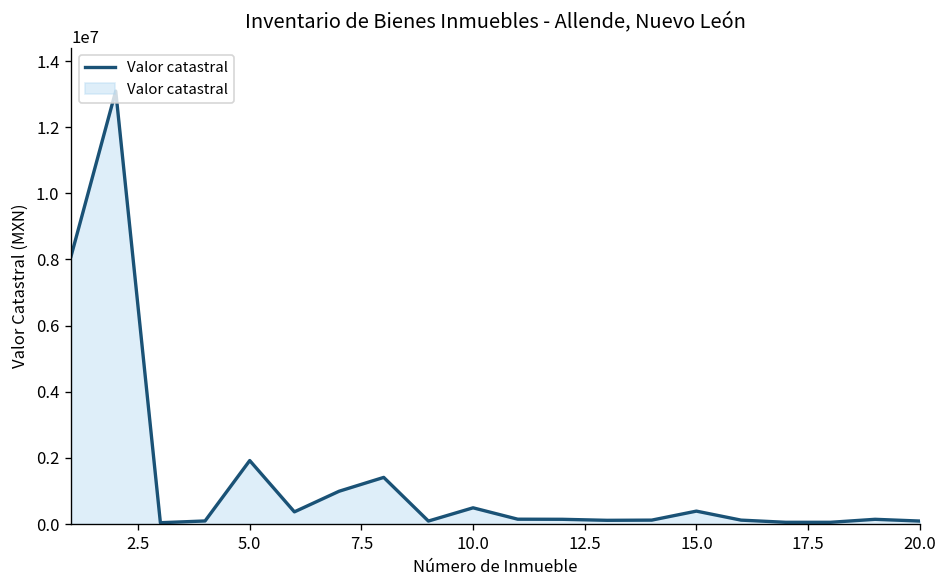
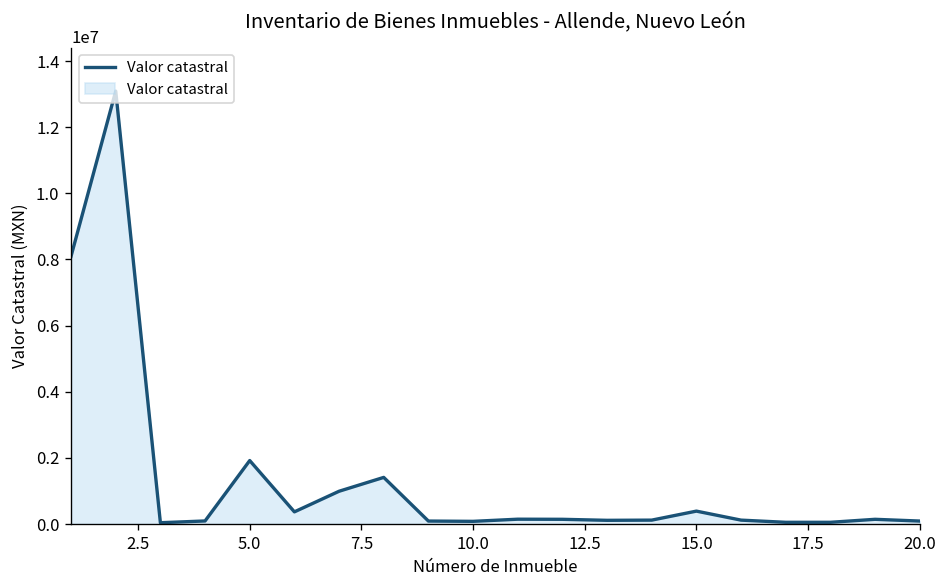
10.0: 500000 -> 100000
